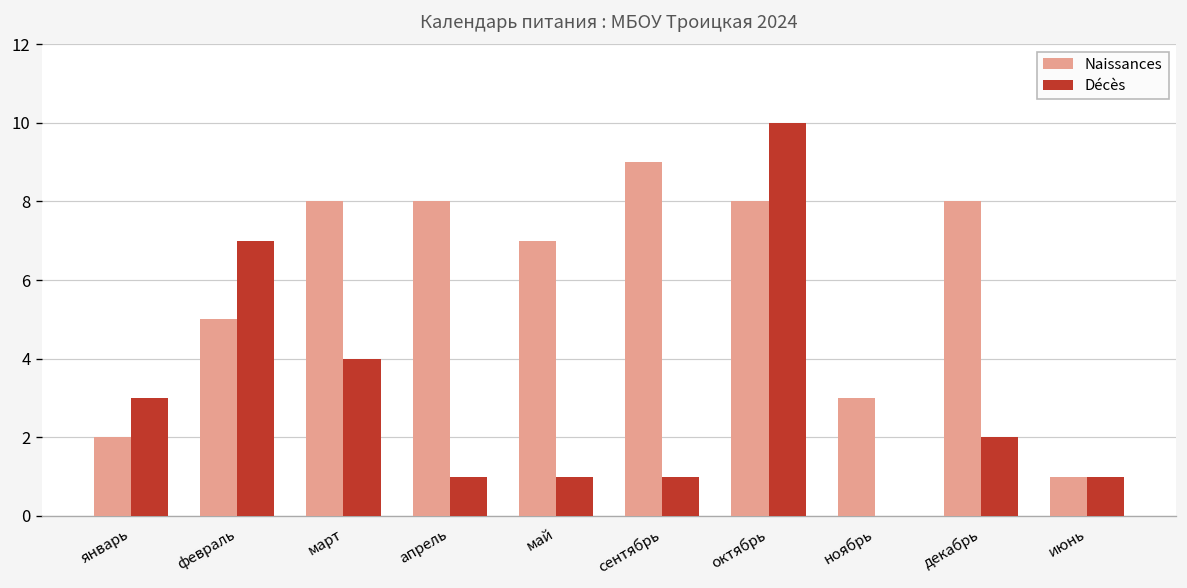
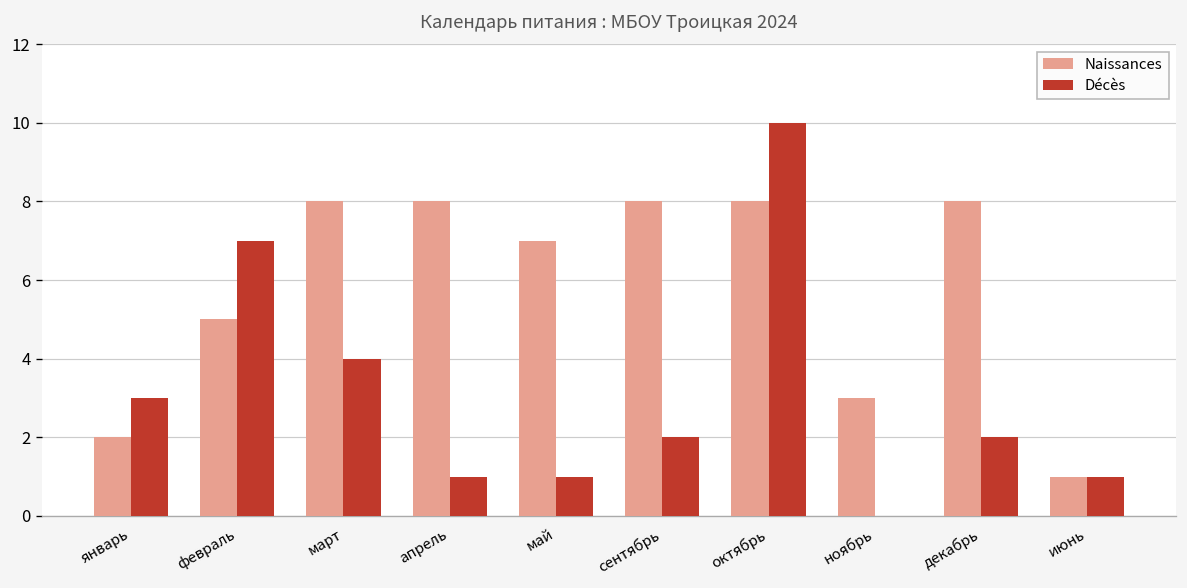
Naissances, сентябрь: 9 -> 8
Décès, сентябрь: 1 -> 2
